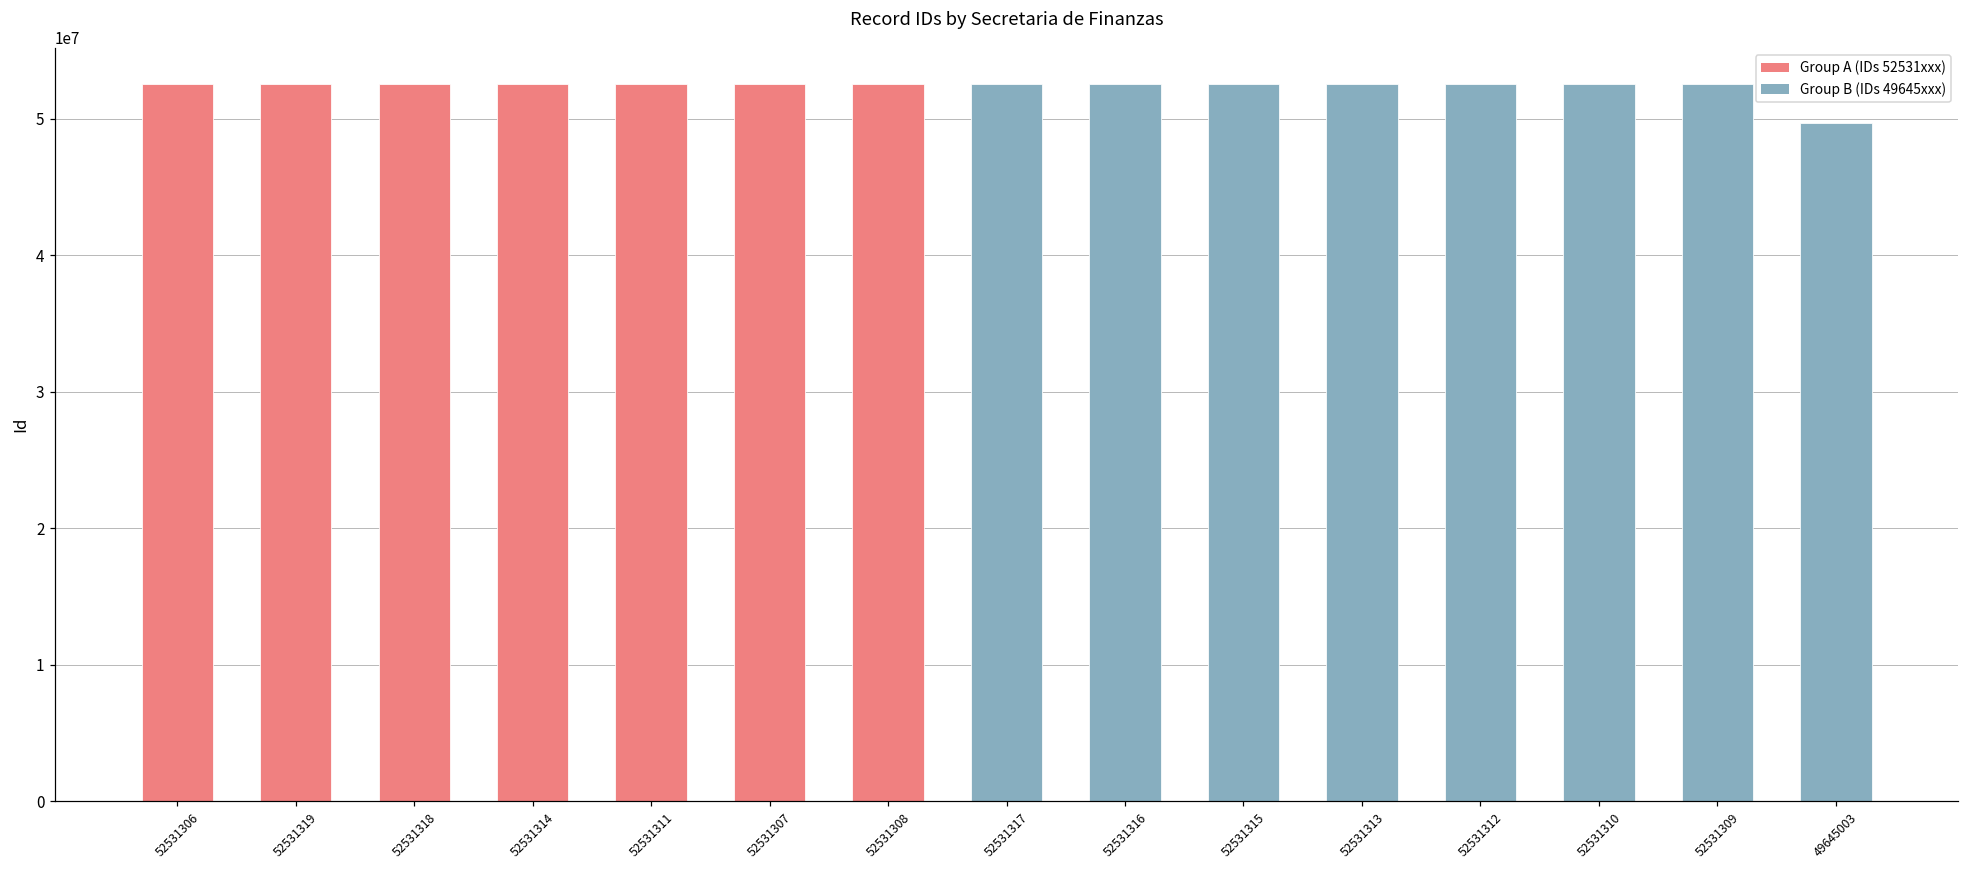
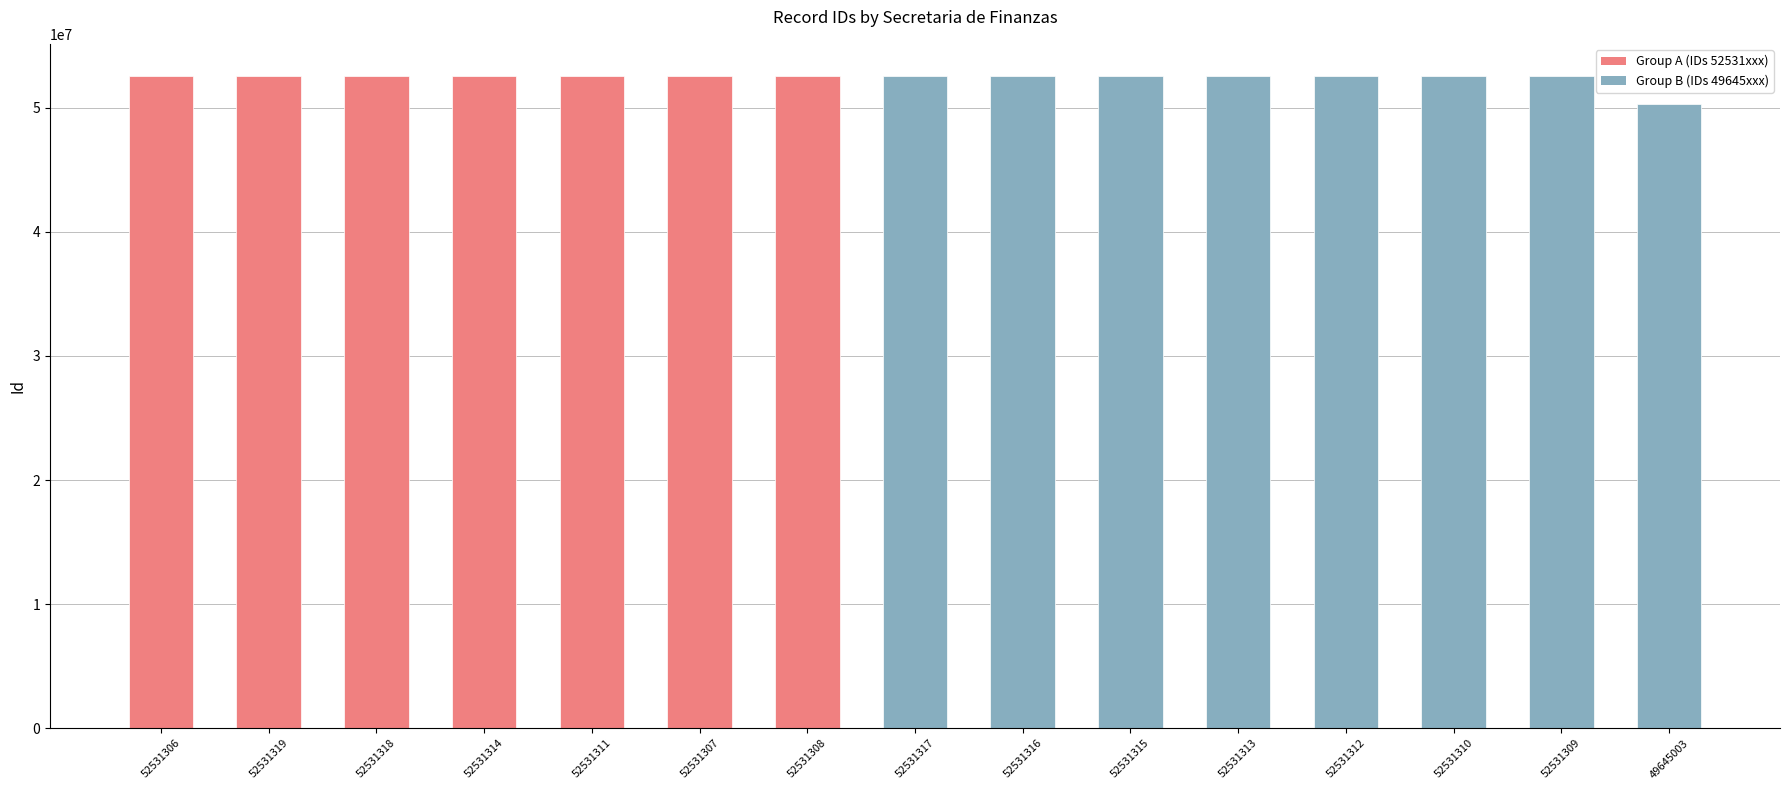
49645003: 49600000 -> 50300000
